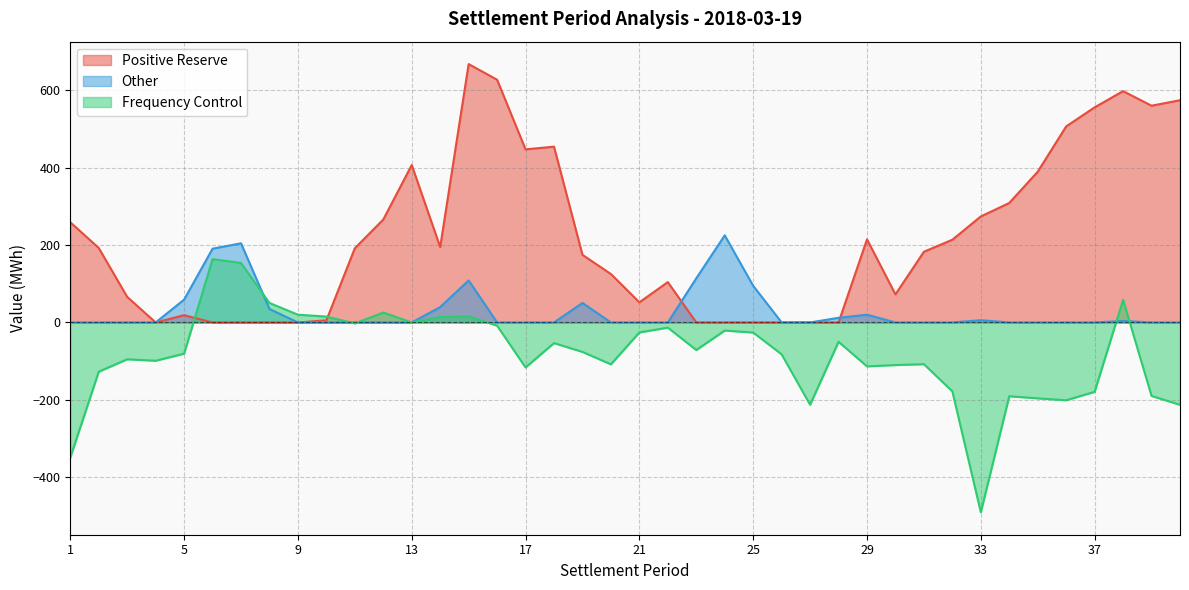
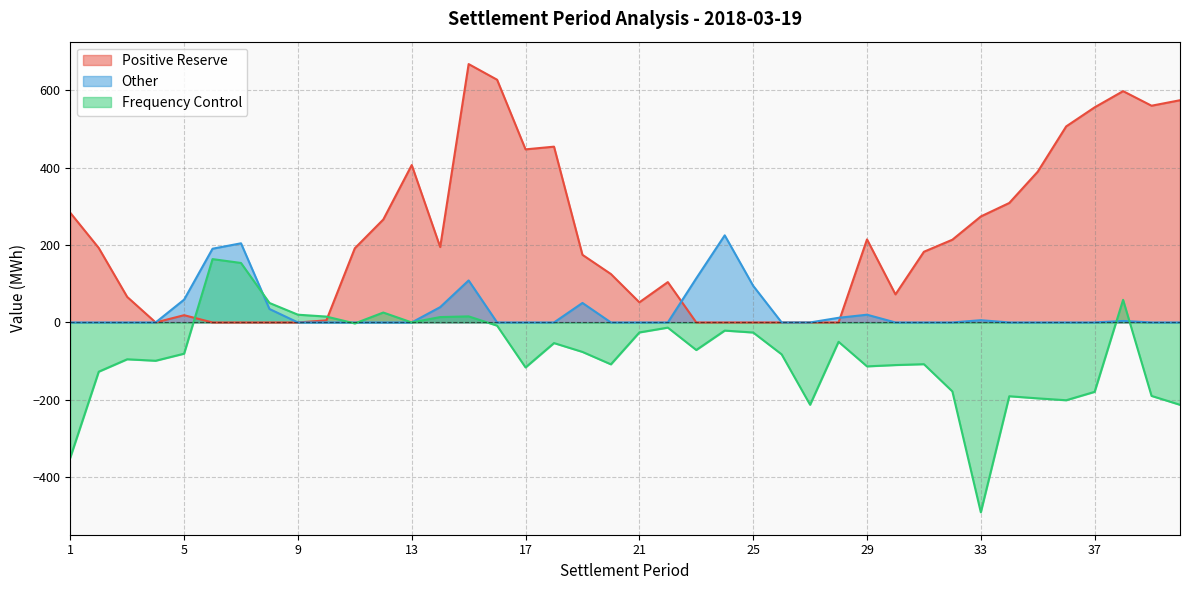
Positive Reserve, 1: 260 -> 280
